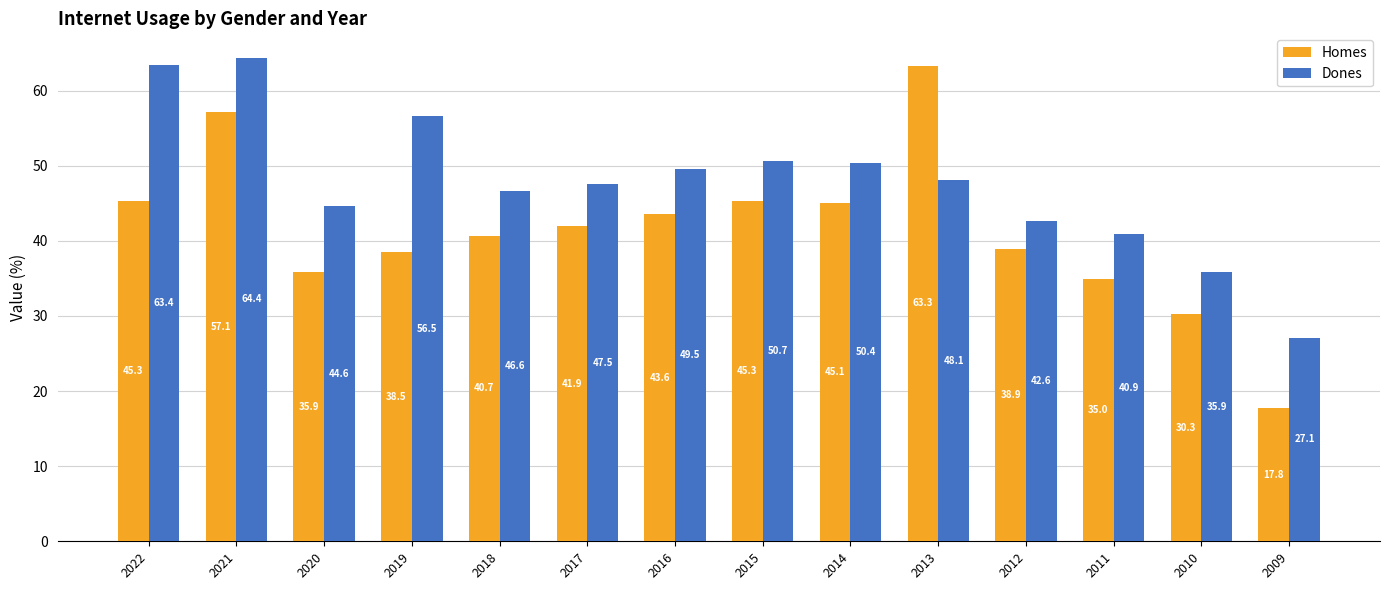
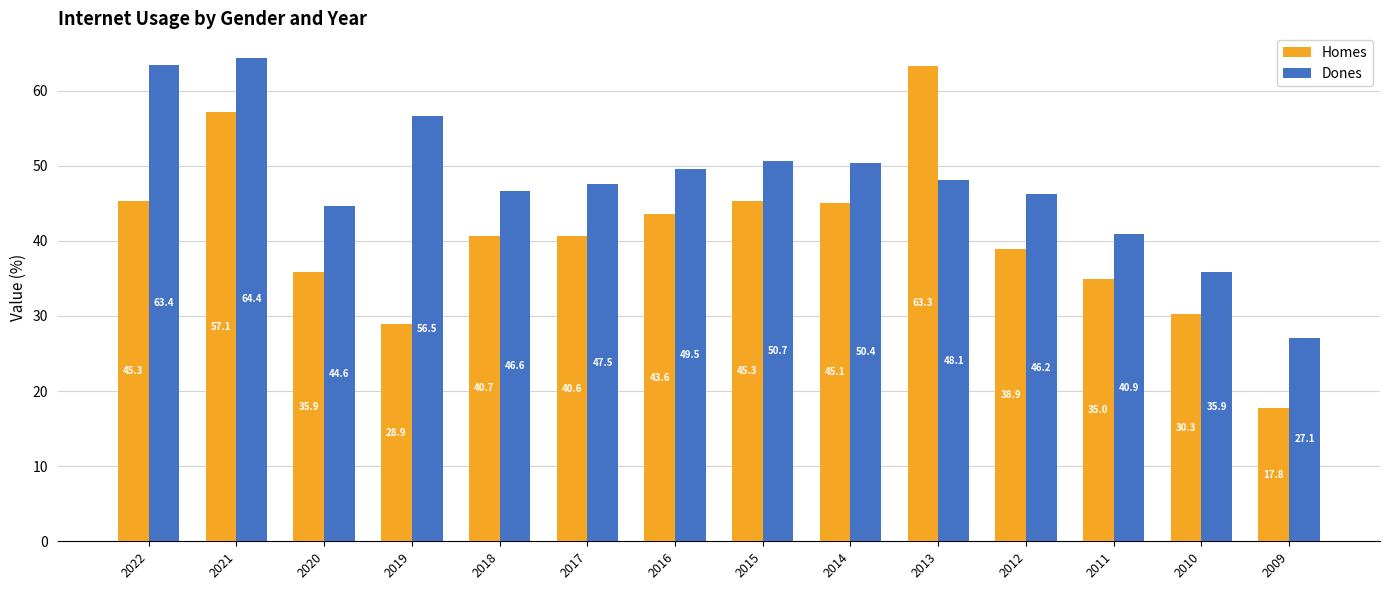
Homes, 2019: 38.5 -> 28.9
Homes, 2017: 41.9 -> 40.6
Dones, 2012: 42.6 -> 46.2
